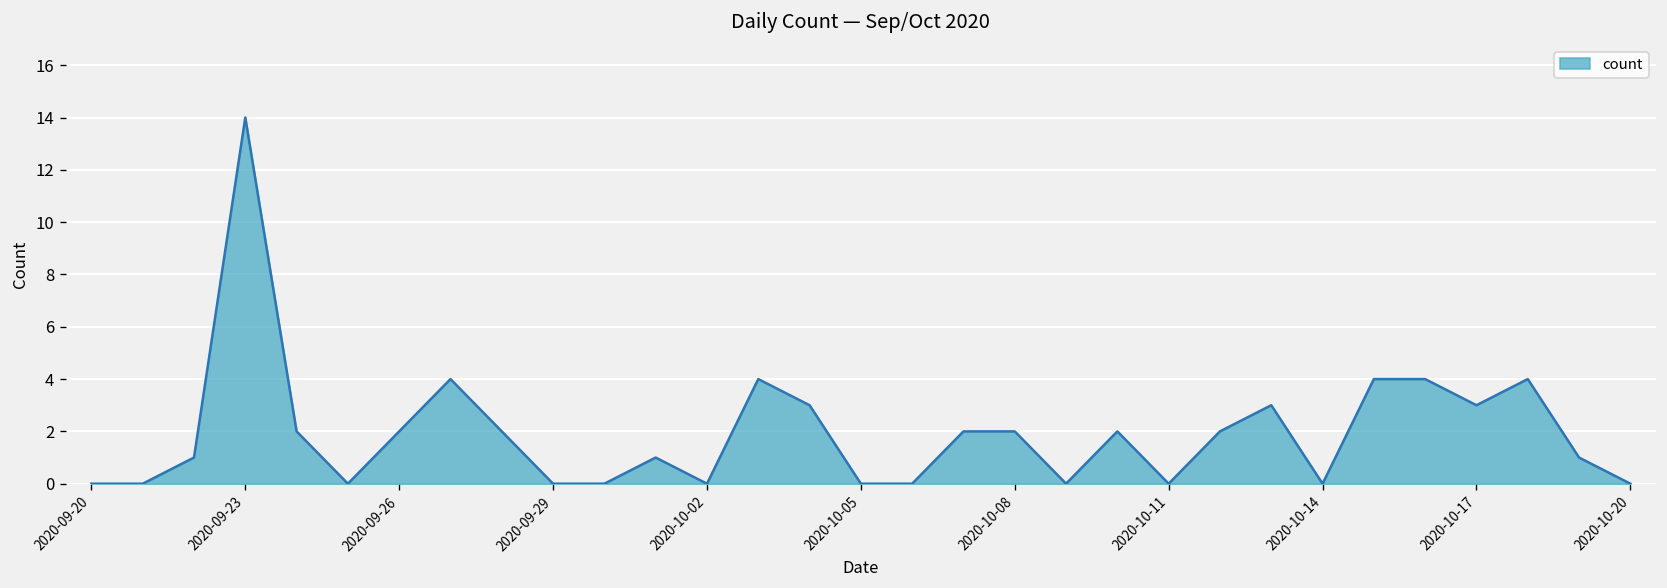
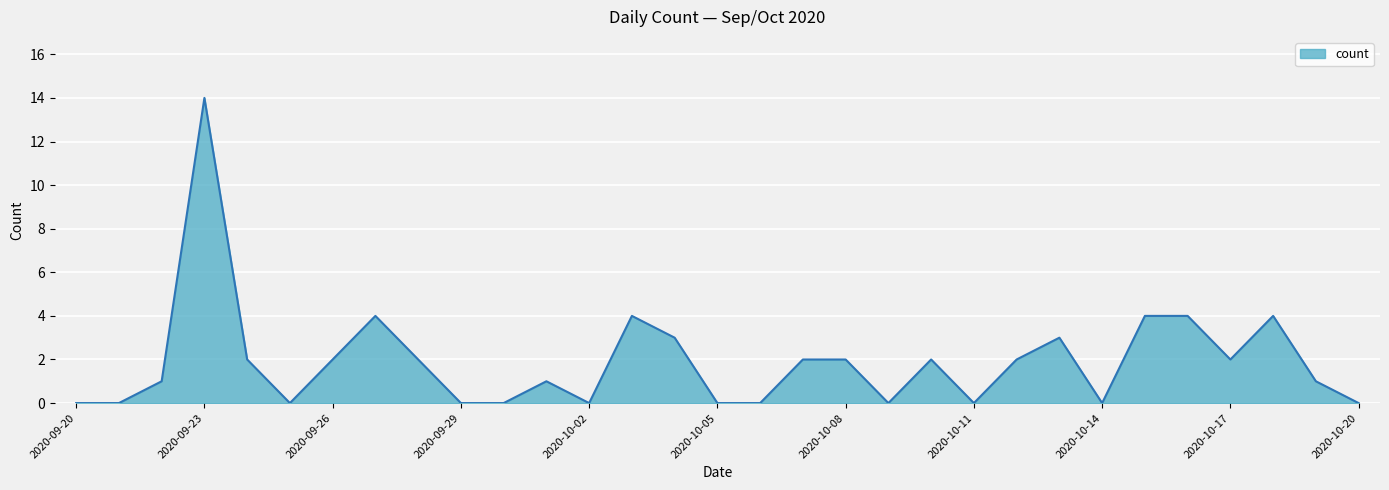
2020-10-17: 3 -> 2
